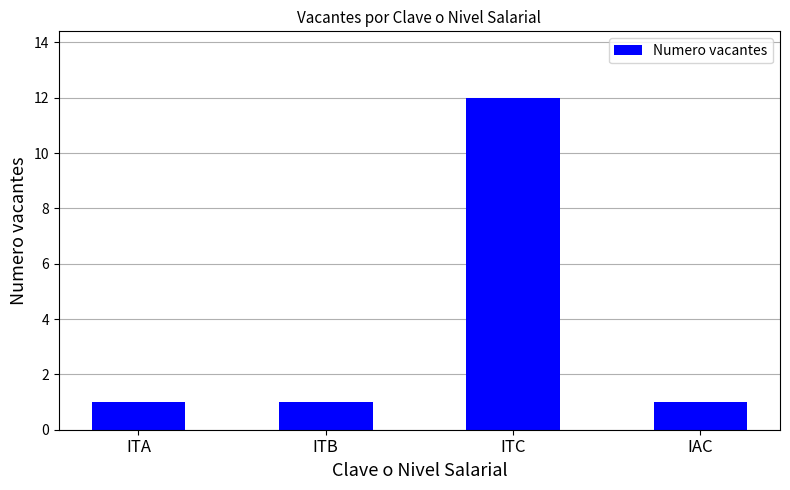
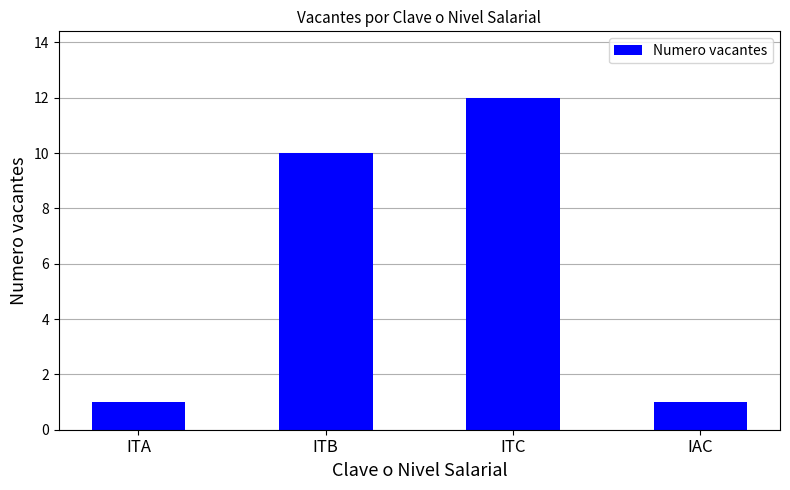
ITB: 1 -> 10
